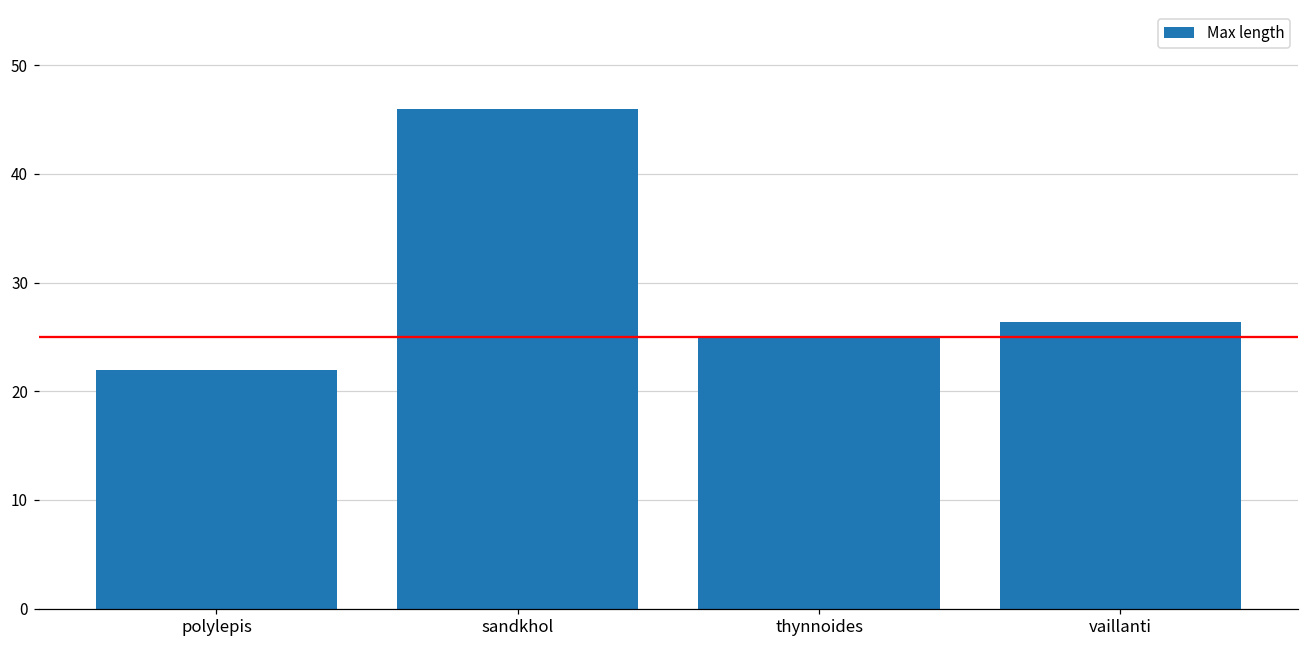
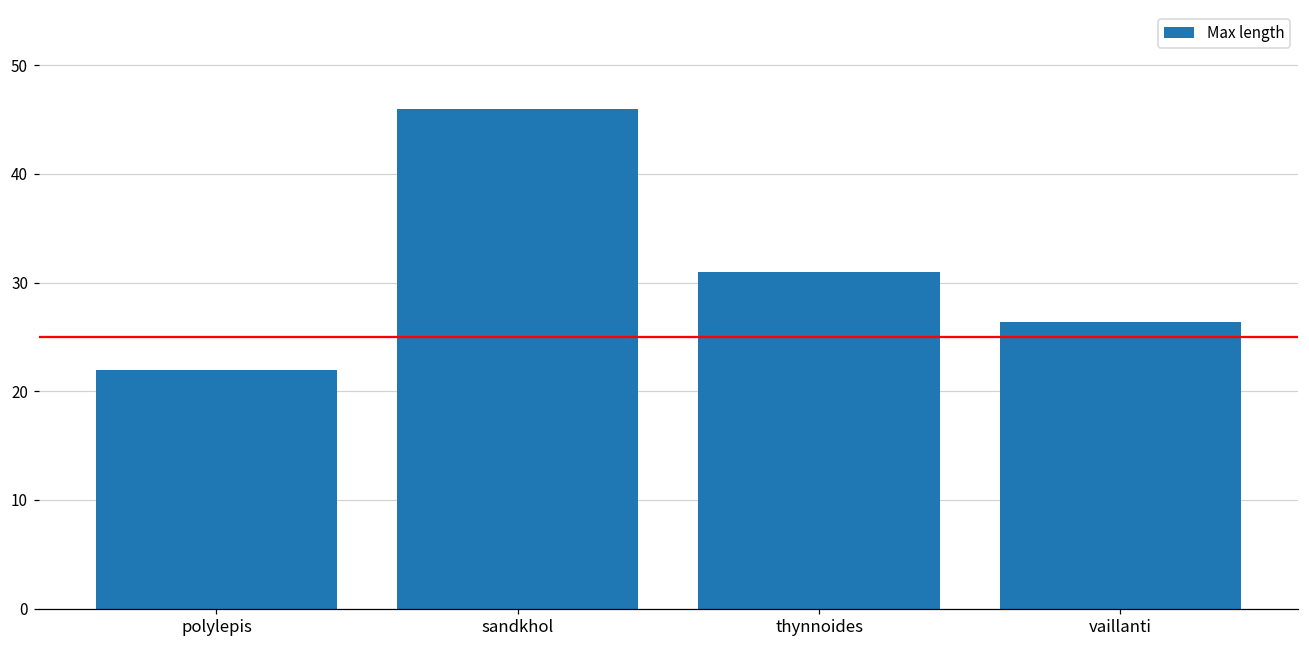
thynnoides: 25 -> 31
